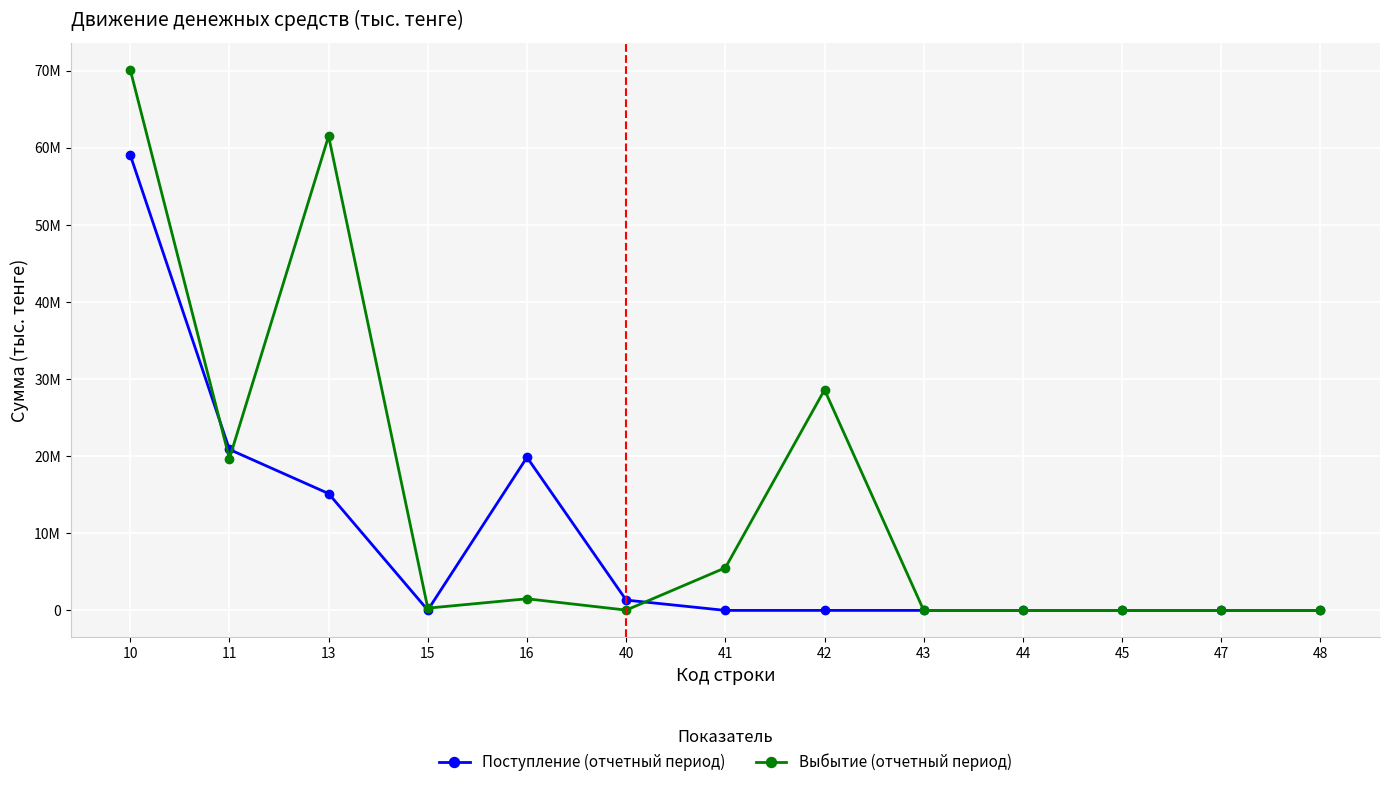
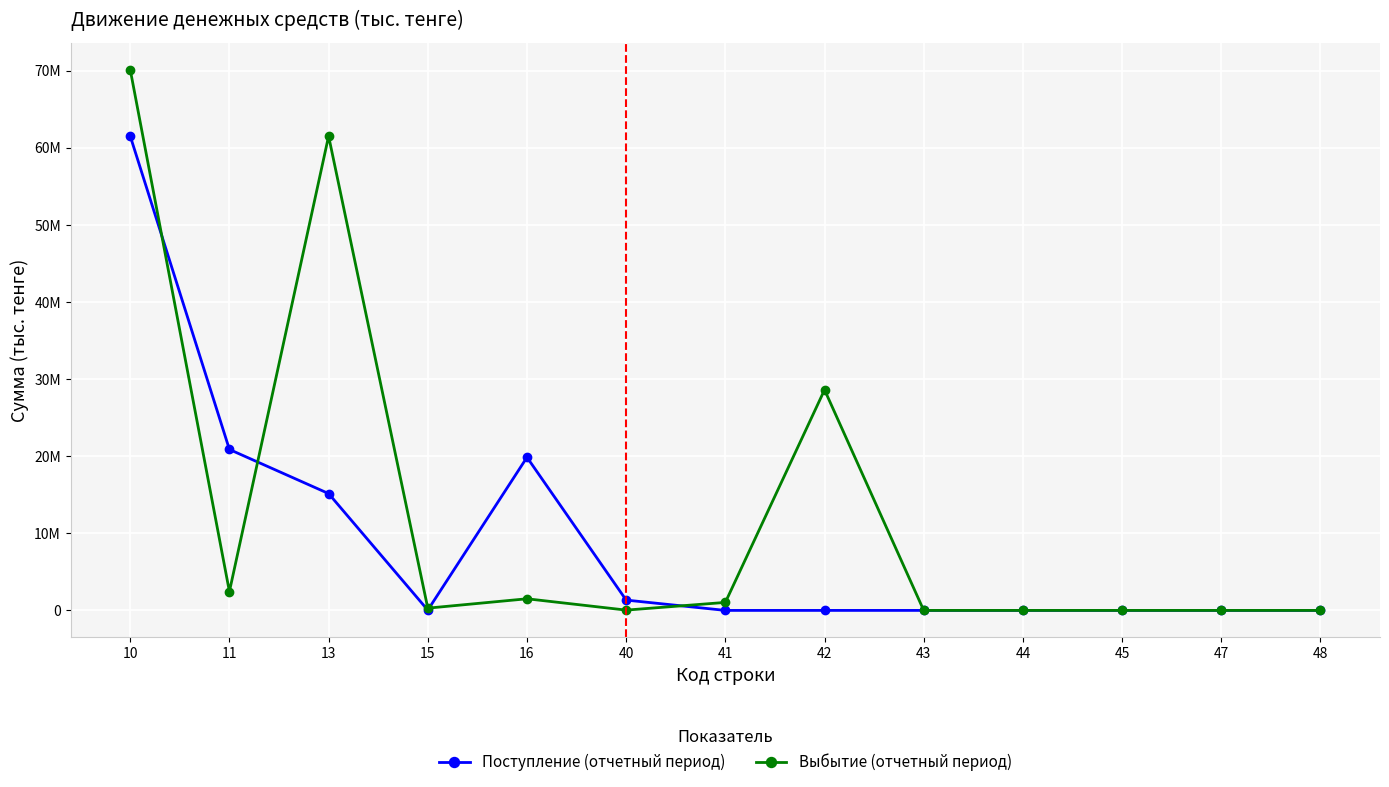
Поступление (отчетный период), 10: 59000000 -> 62000000
Выбытие (отчетный период), 11: 20000000 -> 2000000
Выбытие (отчетный период), 41: 6000000 -> 1000000
